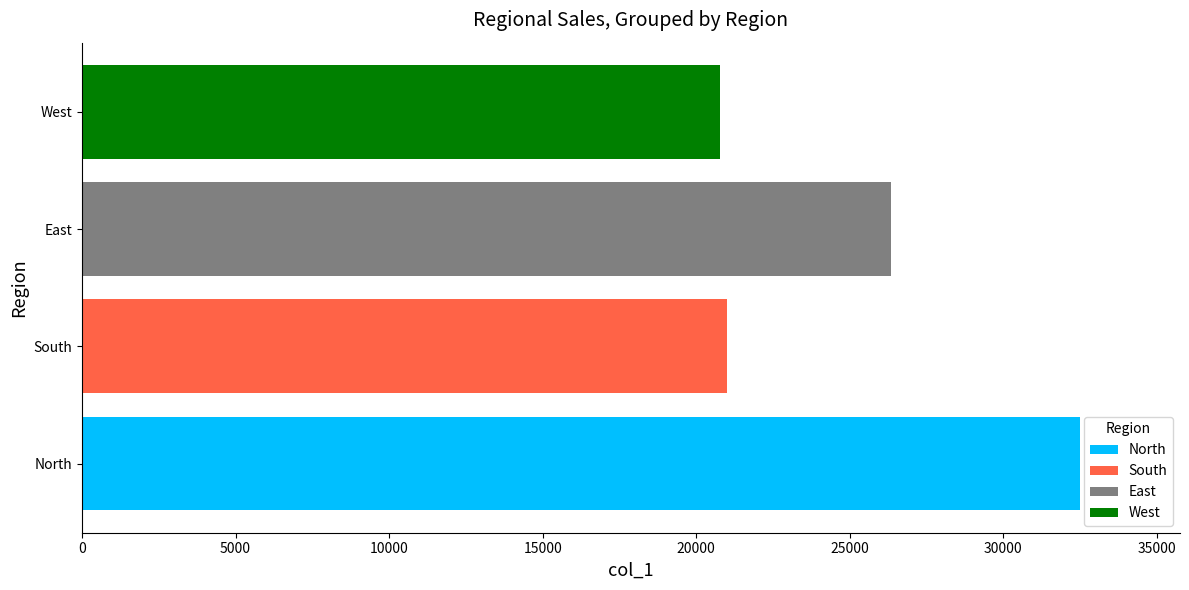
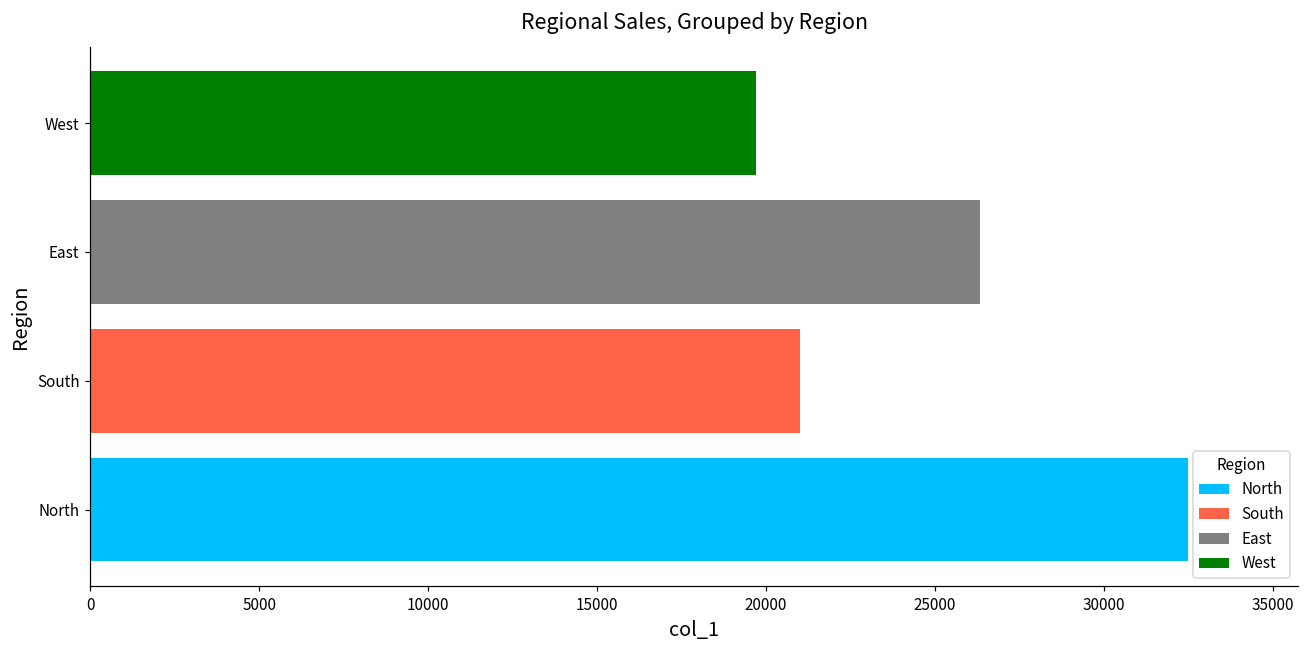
West, West: 20800 -> 19700
